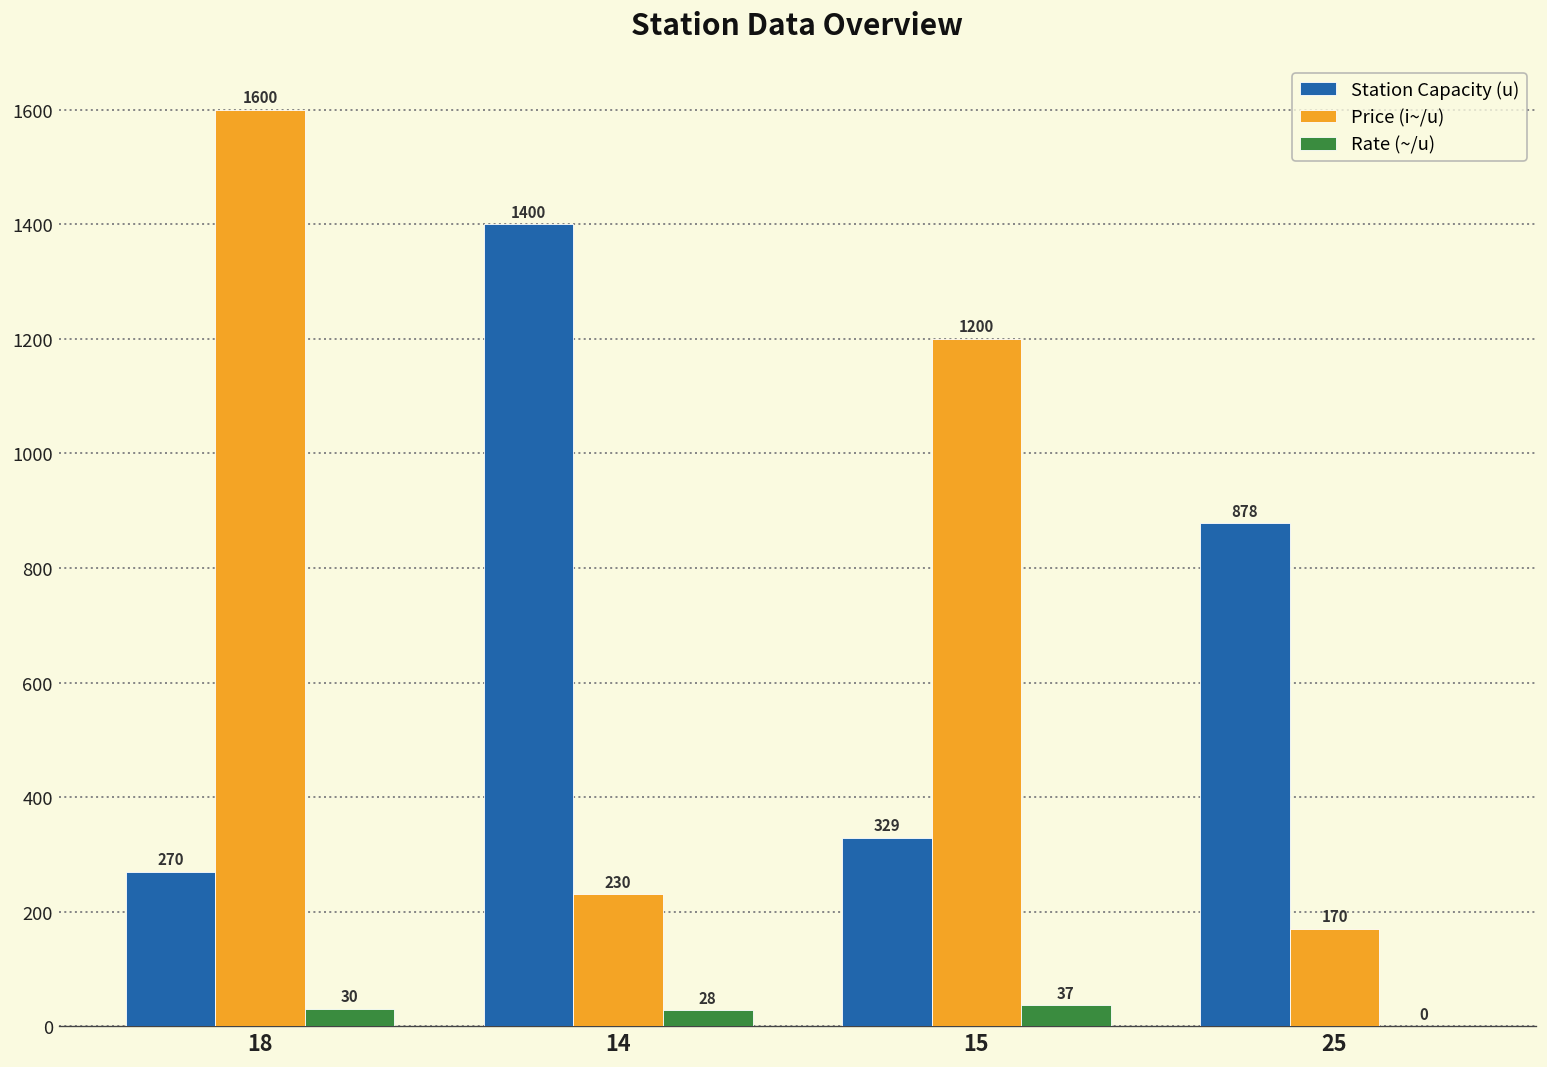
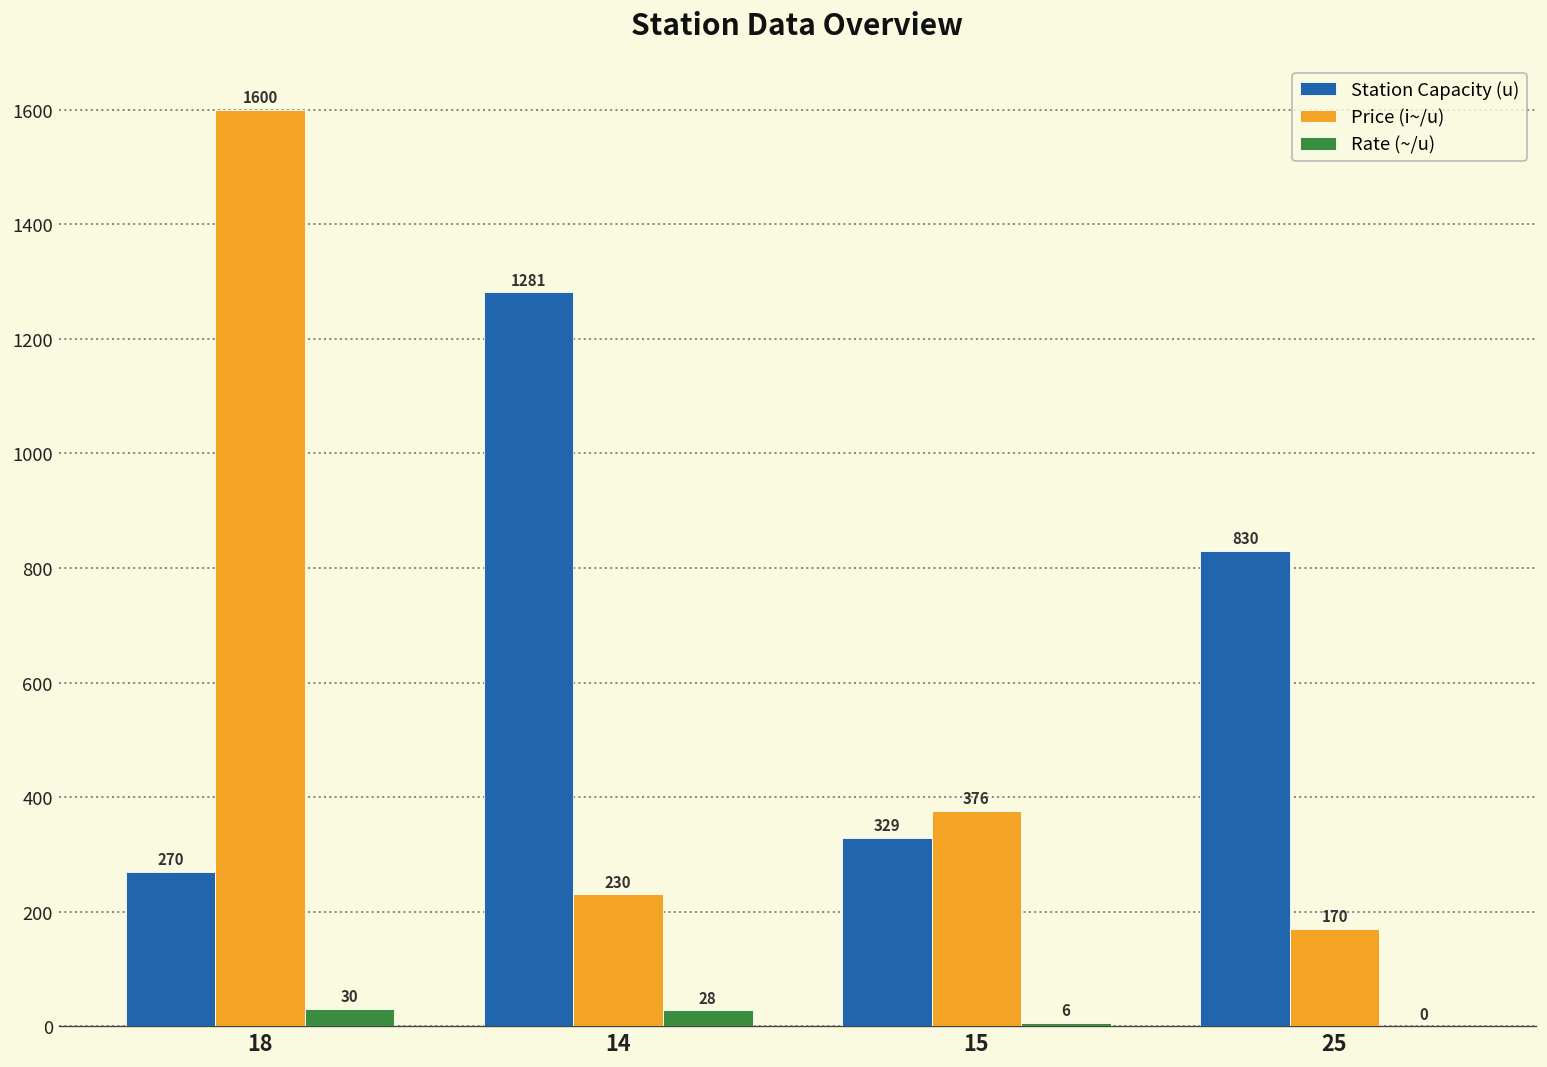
Station Capacity (u), 14: 1400 -> 1281
Price (i~/u), 15: 1200 -> 376
Rate (~/u), 15: 37 -> 6
Station Capacity (u), 25: 878 -> 830
